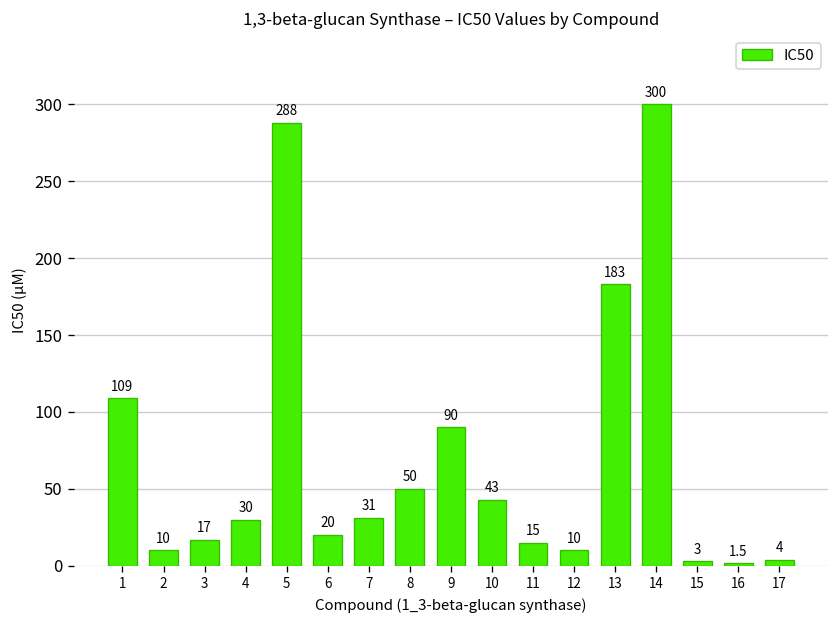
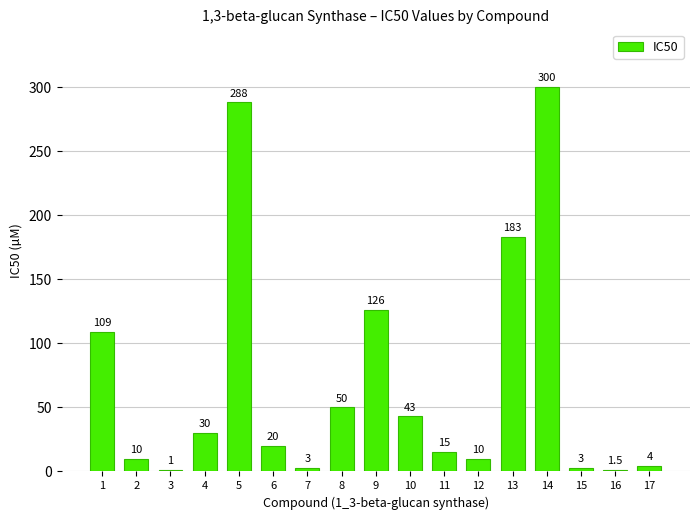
3: 17 -> 1
7: 31 -> 3
9: 90 -> 126
